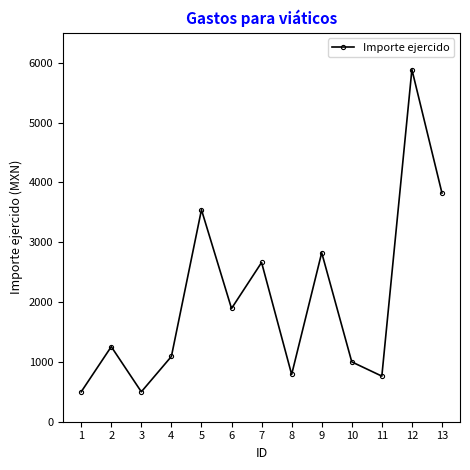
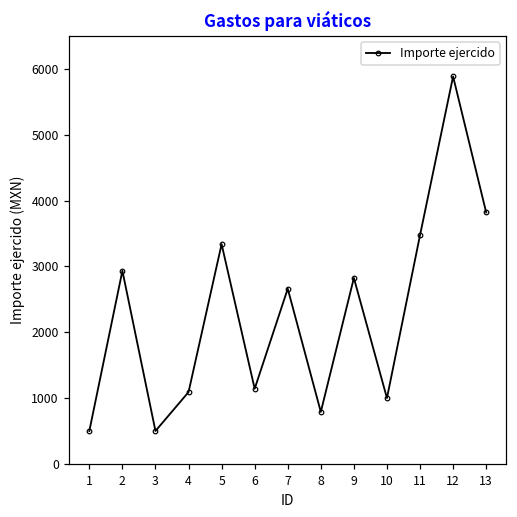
2: 1300 -> 2900
5: 3500 -> 3300
6: 1900 -> 1100
11: 800 -> 3500
